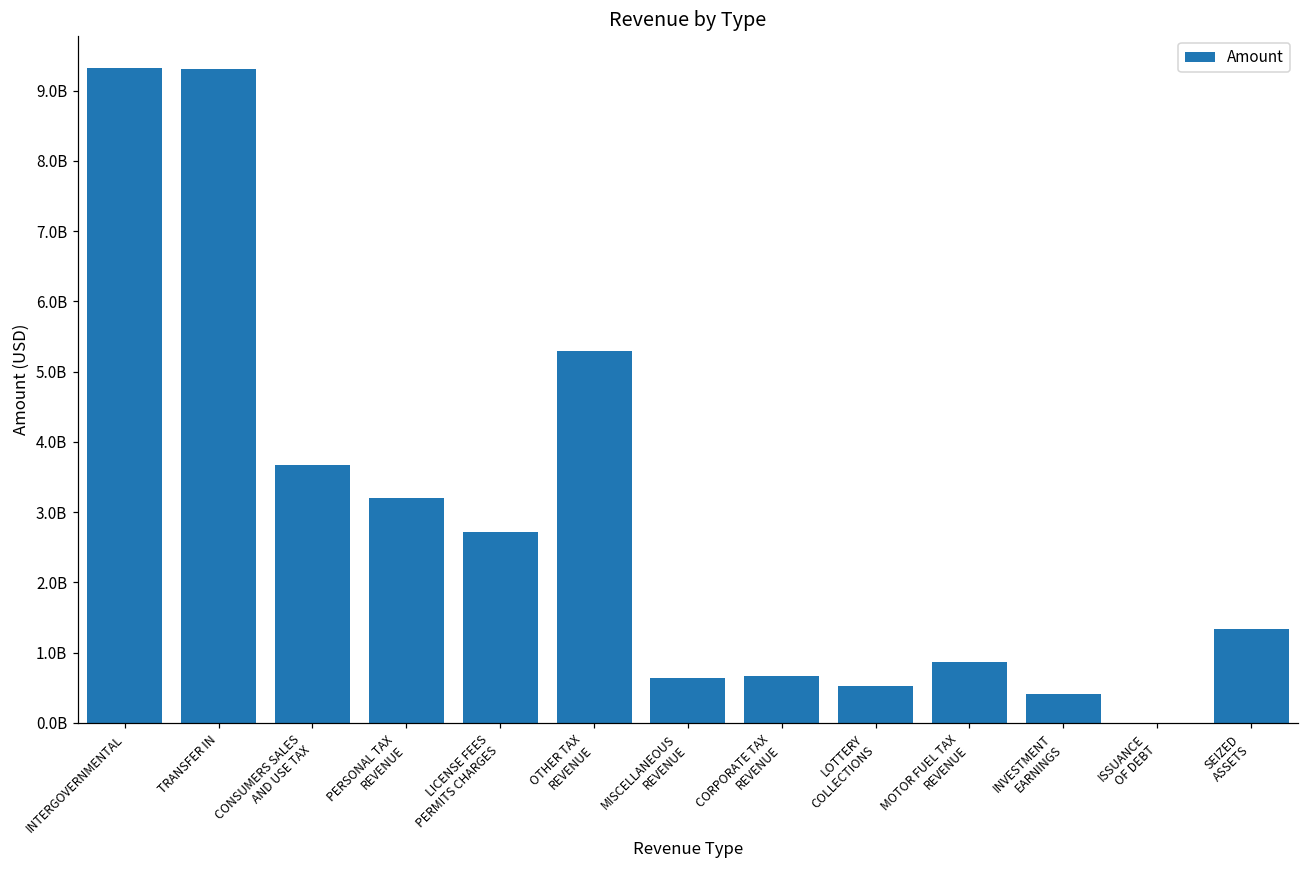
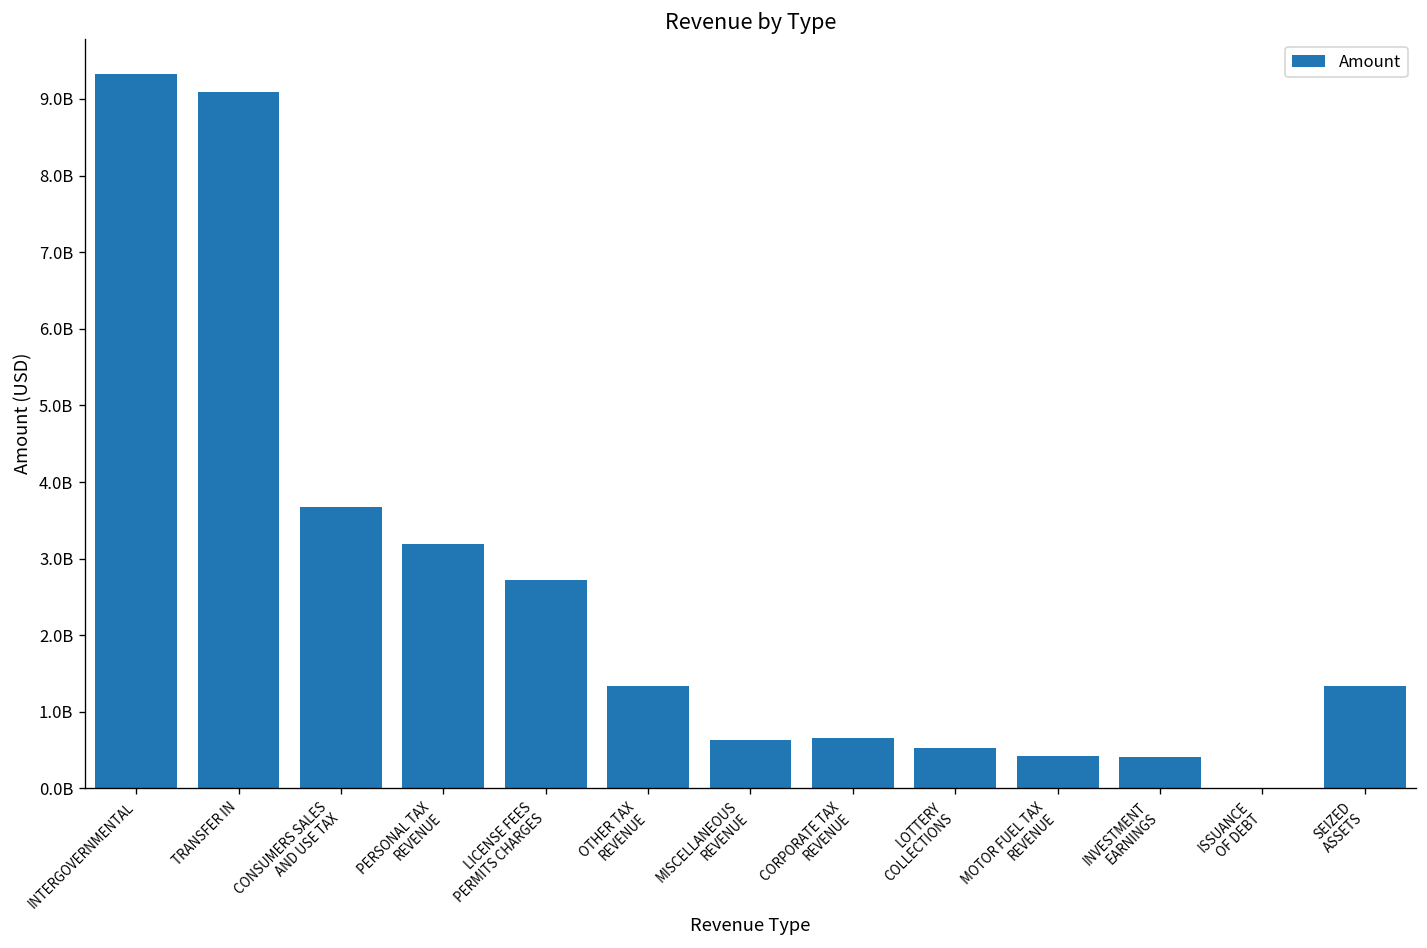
TRANSFER IN: 9300000000 -> 9100000000
OTHER TAX REVENUE: 5300000000 -> 1300000000
MOTOR FUEL TAX REVENUE: 900000000 -> 400000000
